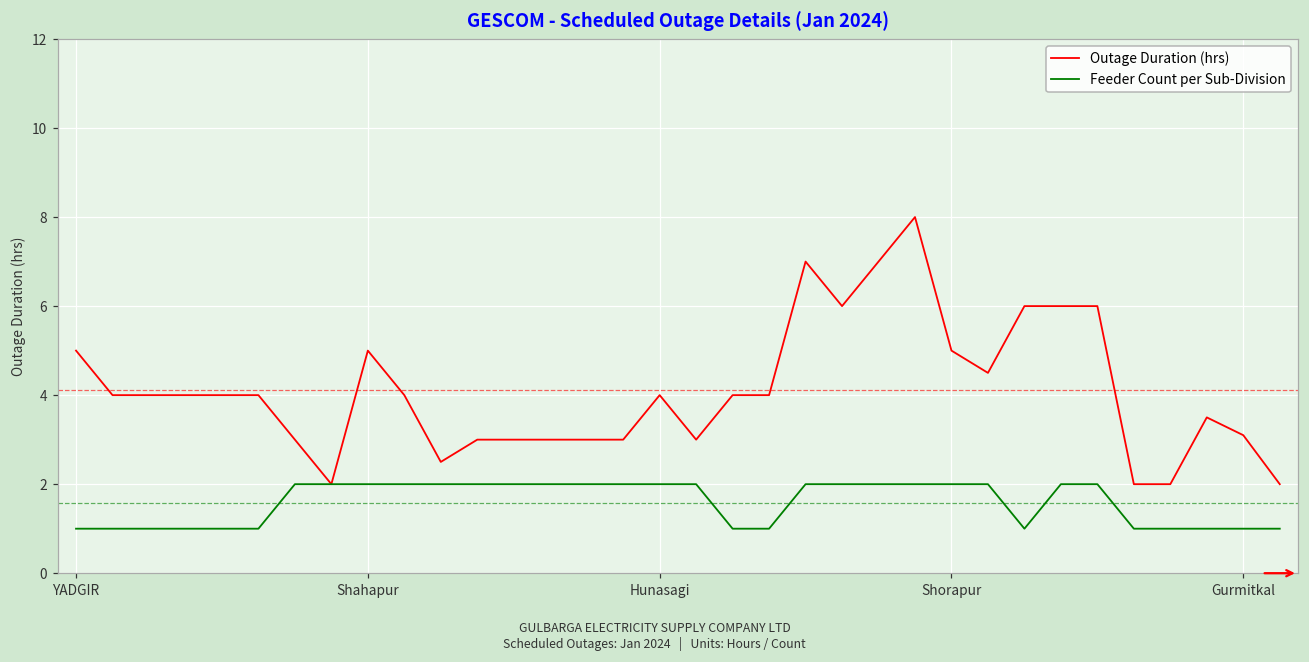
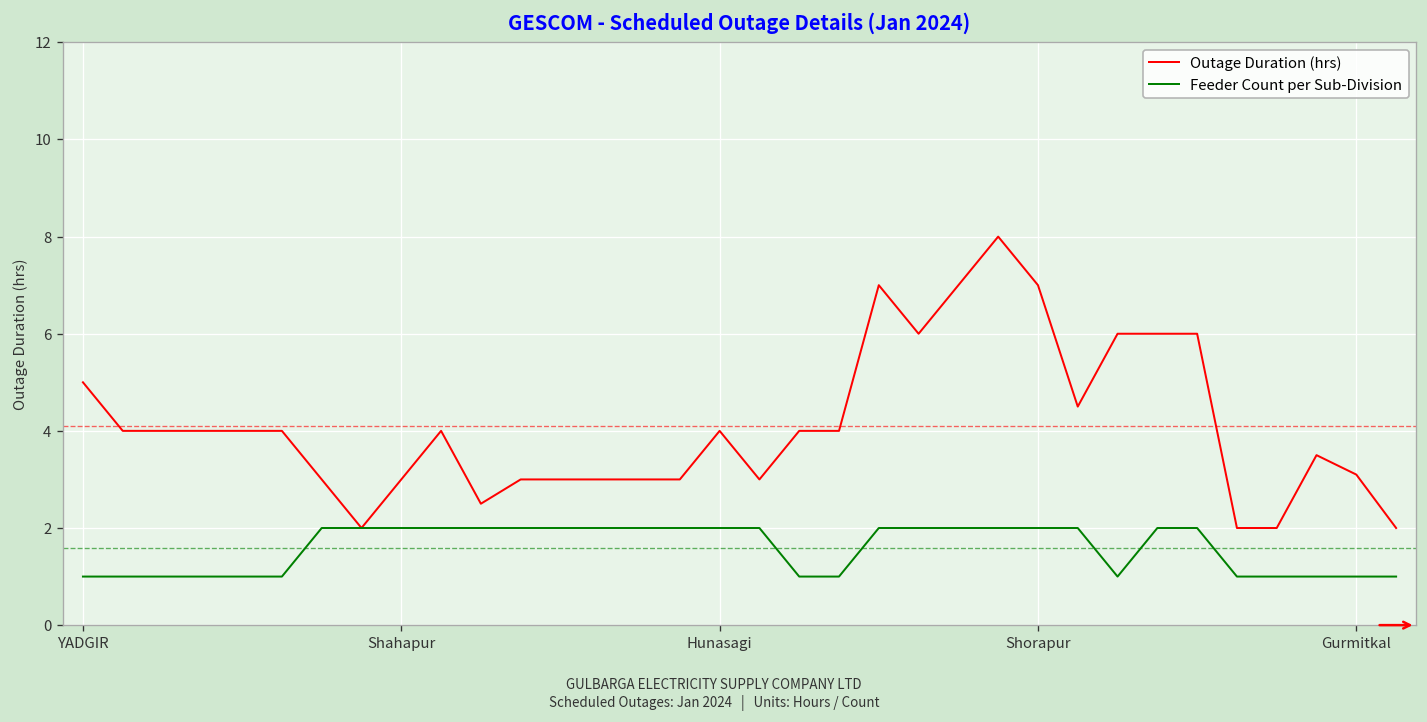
Outage Duration (hrs), Shahapur: 5 -> 3
Outage Duration (hrs), Shorapur: 5 -> 7
